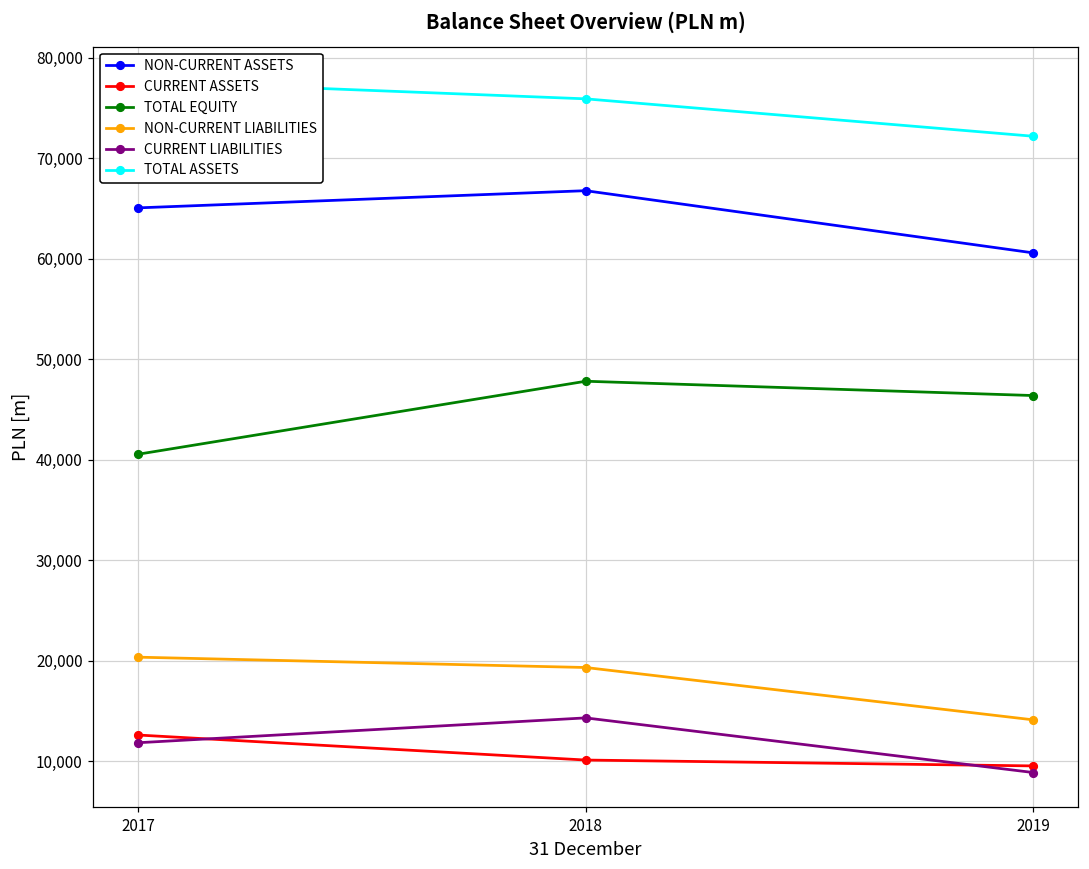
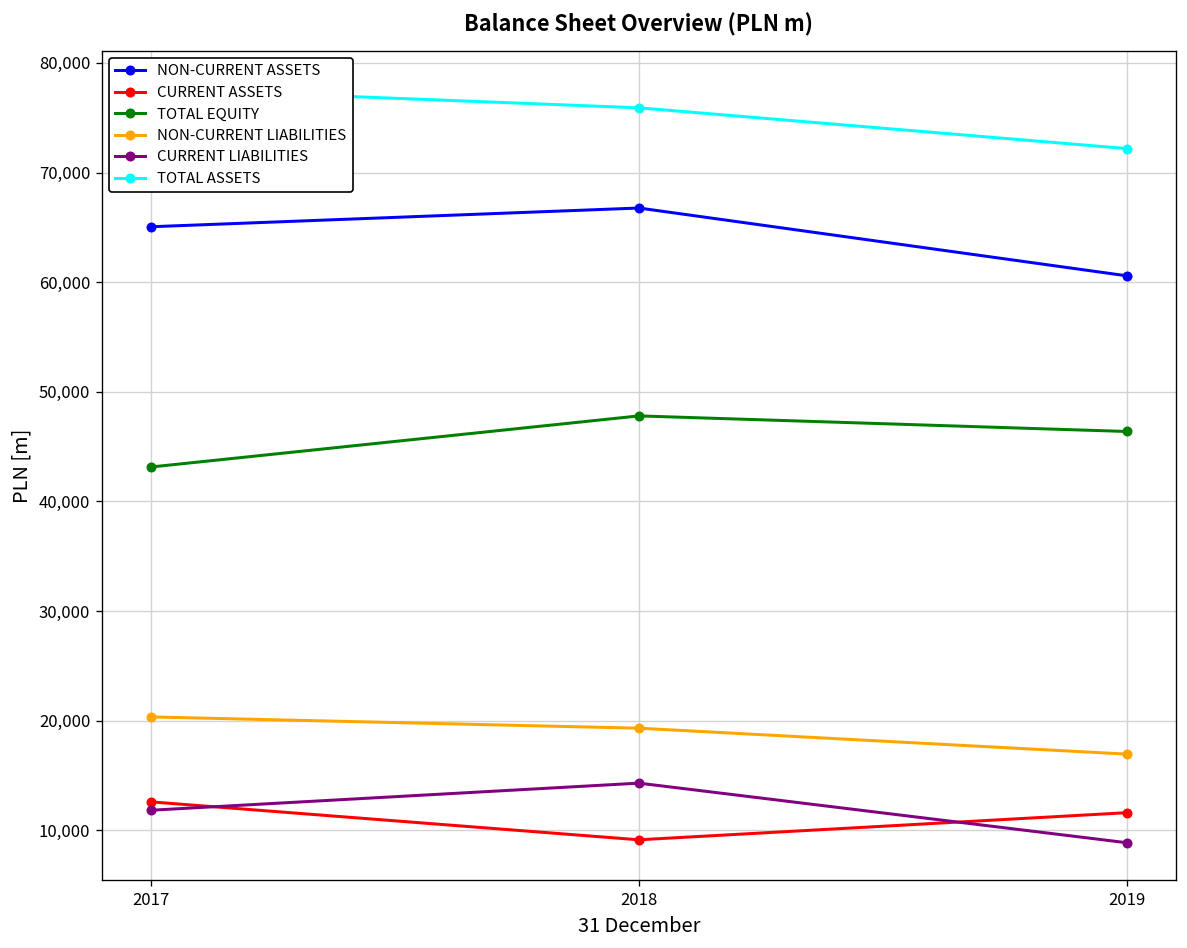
TOTAL EQUITY, 2017: 41,000 -> 43,000
CURRENT ASSETS, 2018: 10,000 -> 9,000
CURRENT ASSETS, 2019: 10,000 -> 12,000
NON-CURRENT LIABILITIES, 2019: 14,000 -> 17,000
